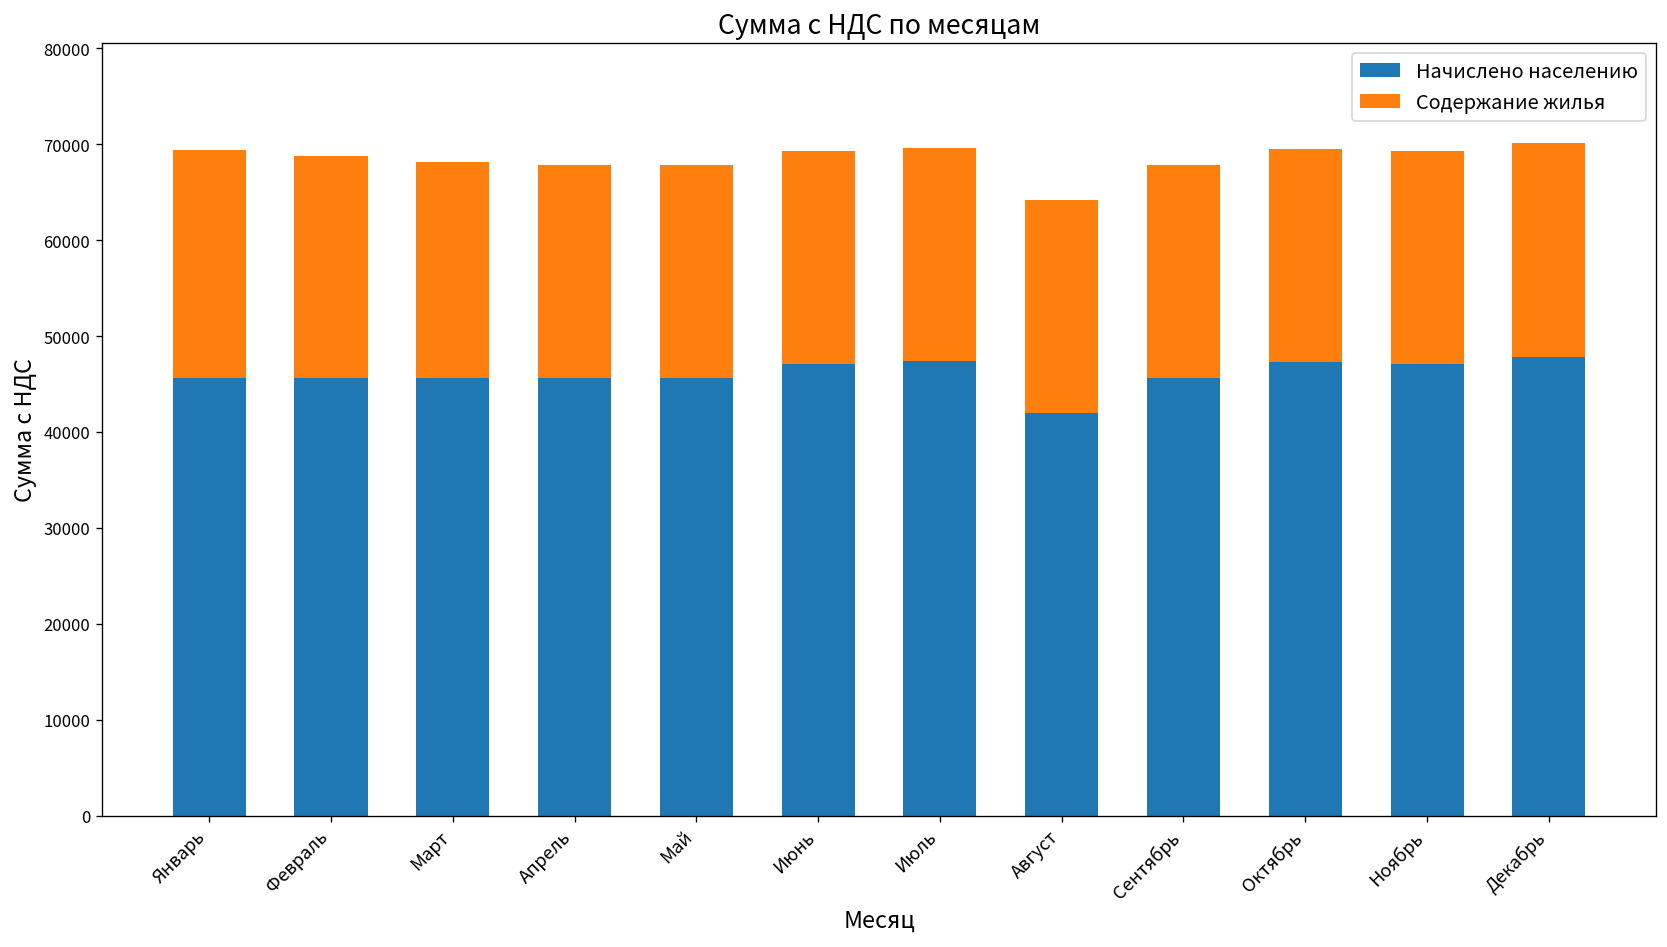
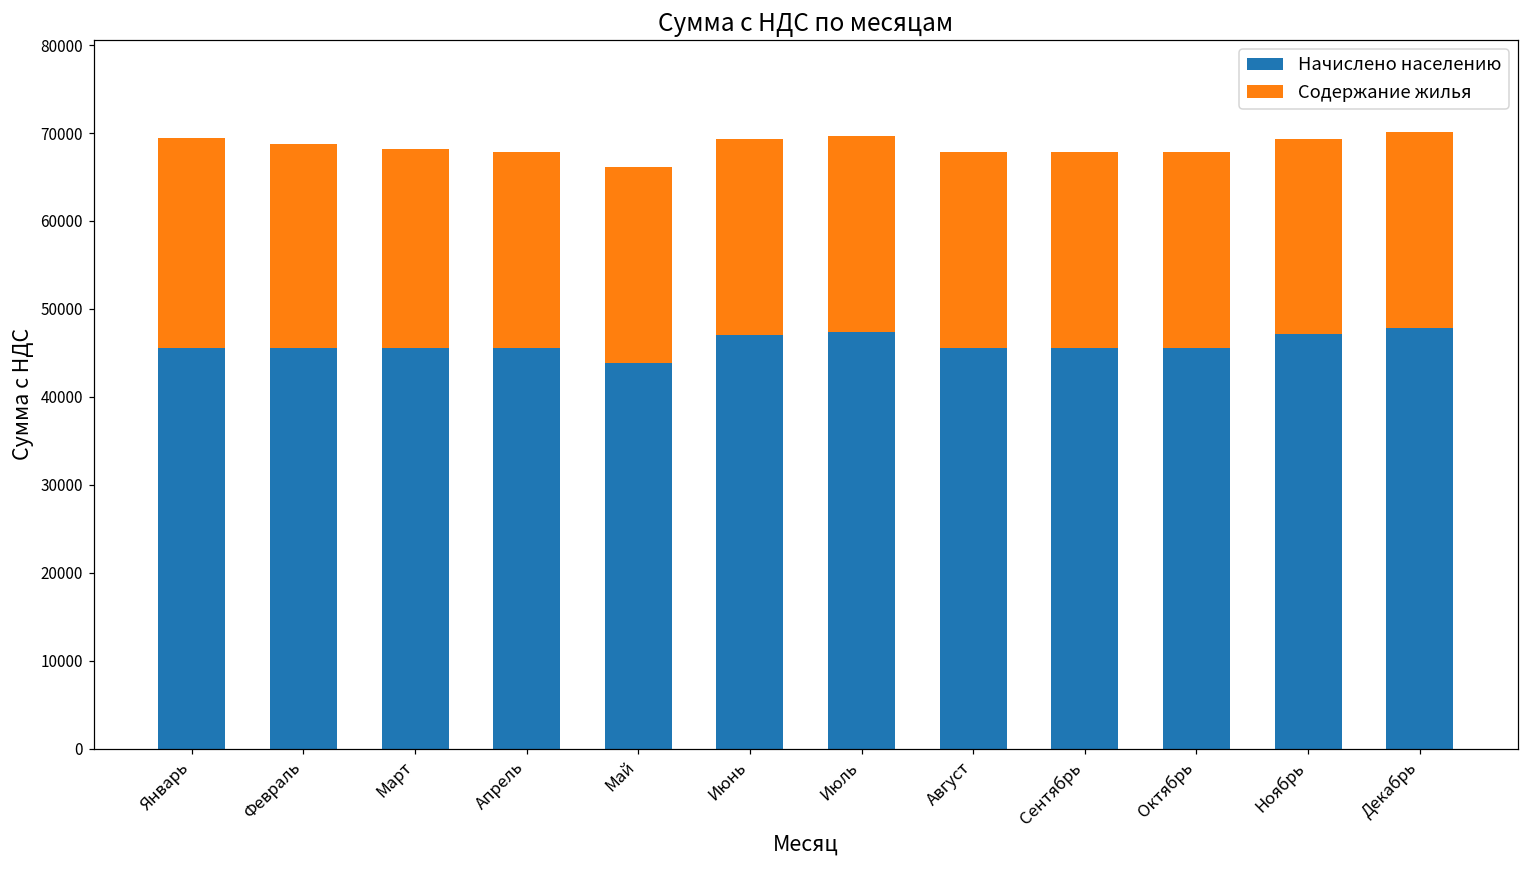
Начислено населению, Май: 46000 -> 44000
Начислено населению, Август: 42000 -> 46000
Начислено населению, Октябрь: 47000 -> 46000
